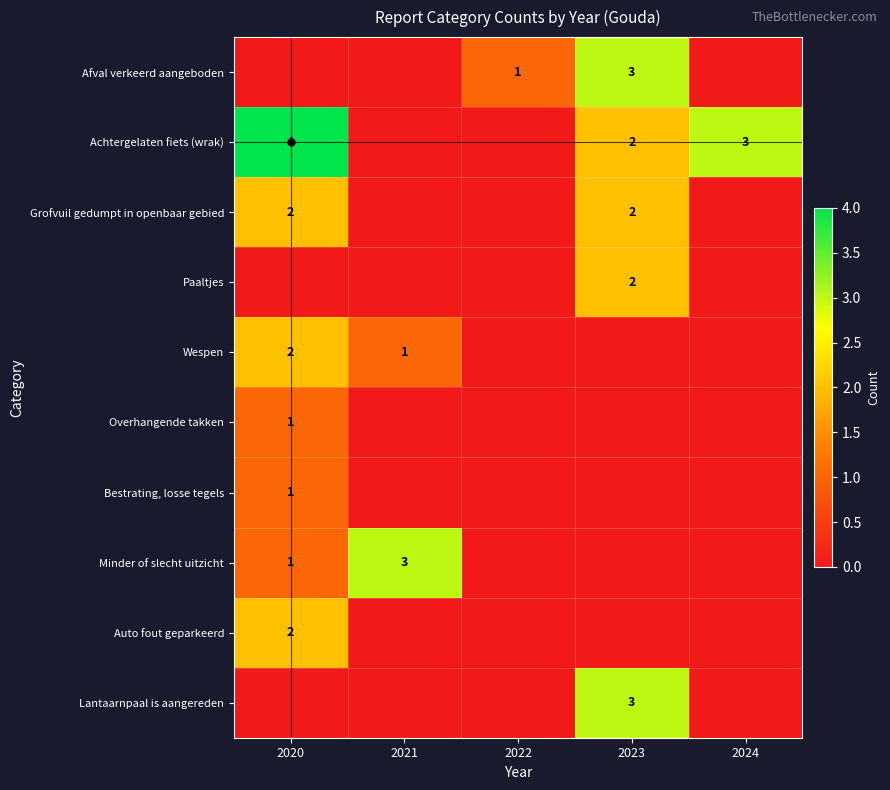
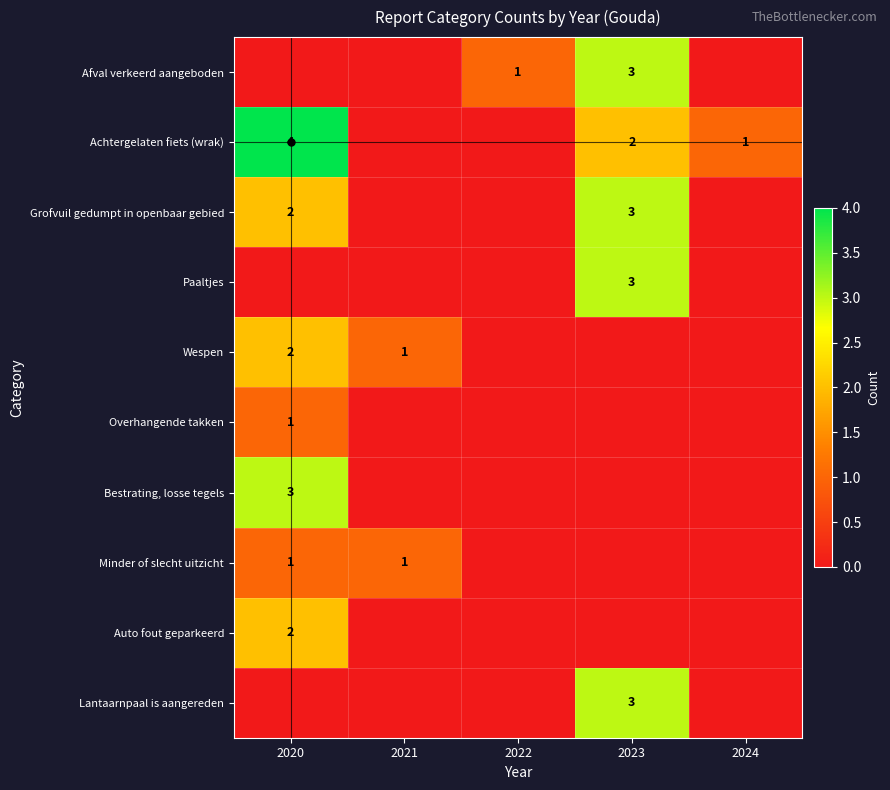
Achtergelaten fiets (wrak), 2024: 3 -> 1
Grofvuil gedumpt in openbaar gebied, 2023: 2 -> 3
Paaltjes, 2023: 2 -> 3
Bestrating, losse tegels, 2020: 1 -> 3
Minder of slecht uitzicht, 2021: 3 -> 1
